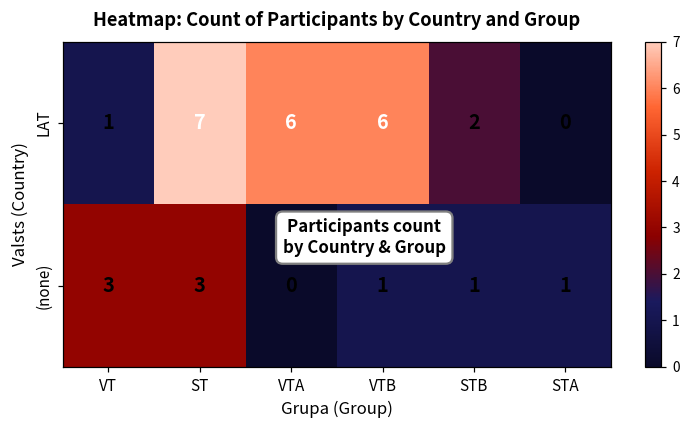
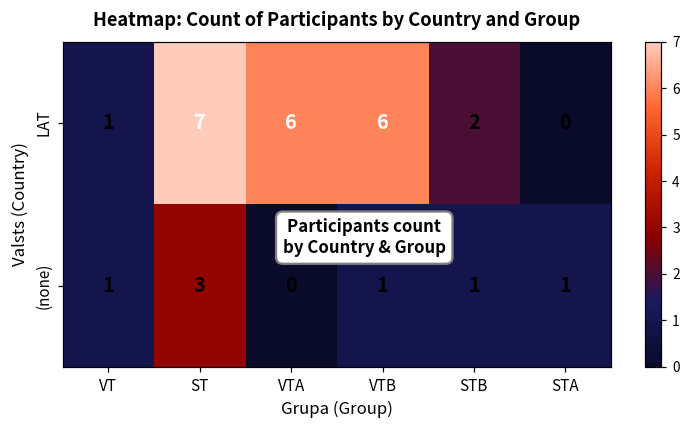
(none), VT: 3 -> 1
